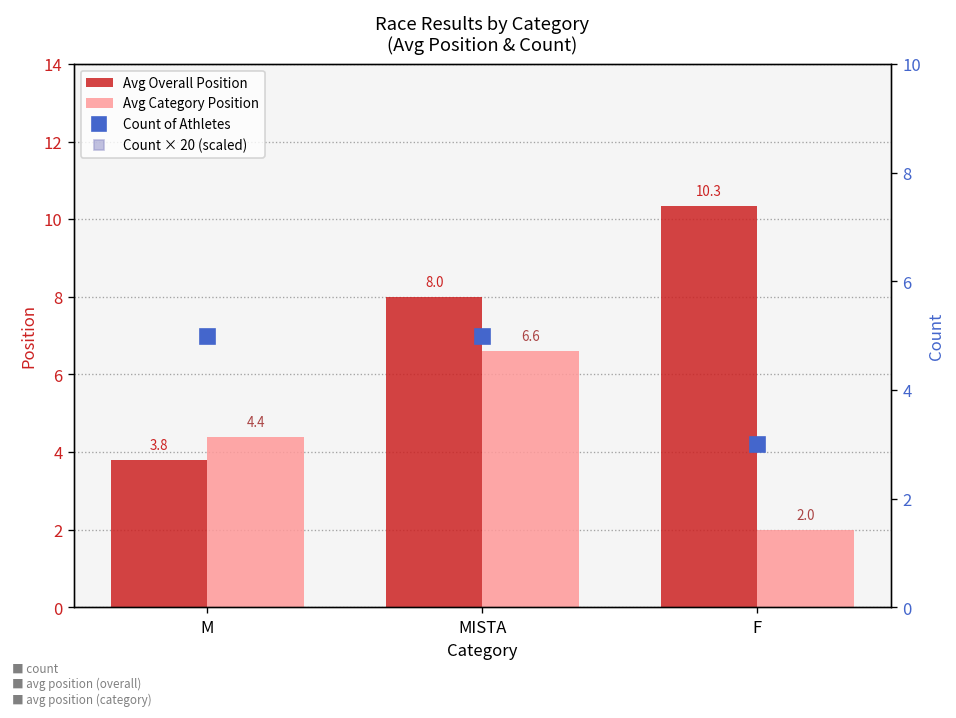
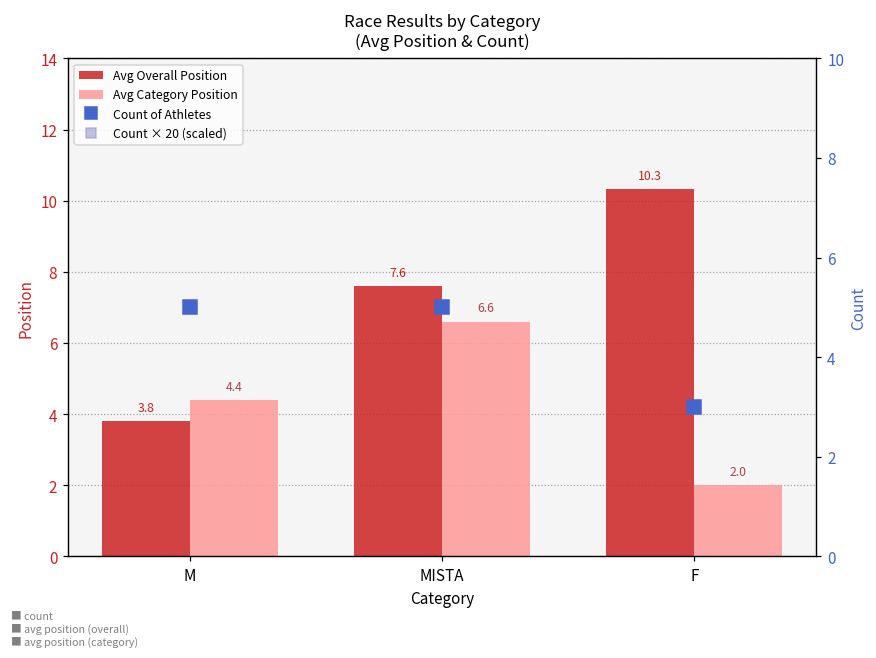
Avg Overall Position, MISTA: 8.0 -> 7.6
